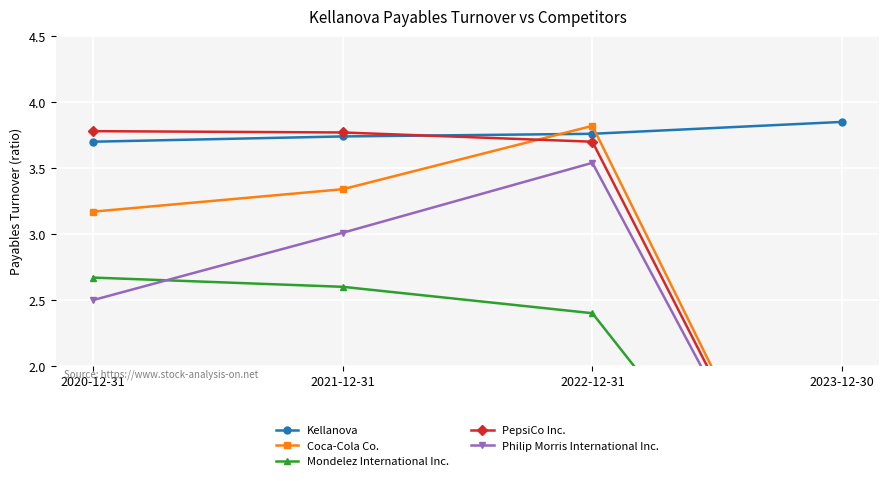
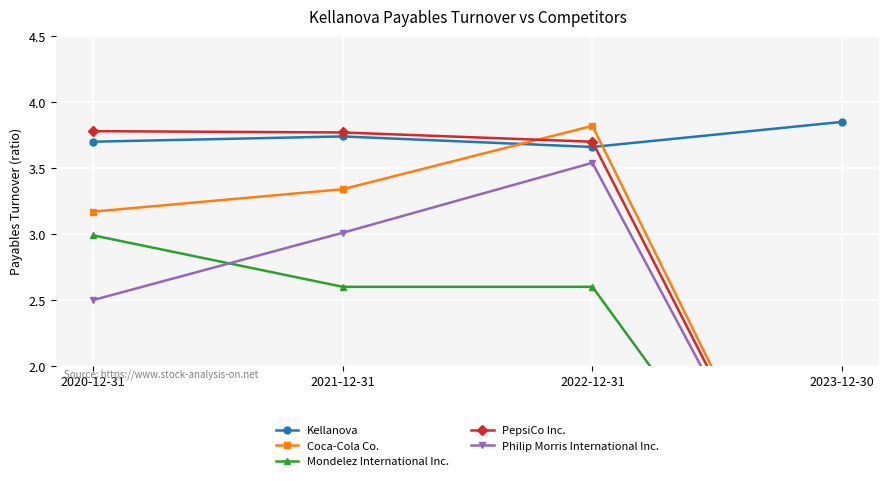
Mondelez International Inc., 2020-12-31: 2.67 -> 2.99
Kellanova, 2022-12-31: 3.76 -> 3.66
Mondelez International Inc., 2022-12-31: 2.4 -> 2.6
